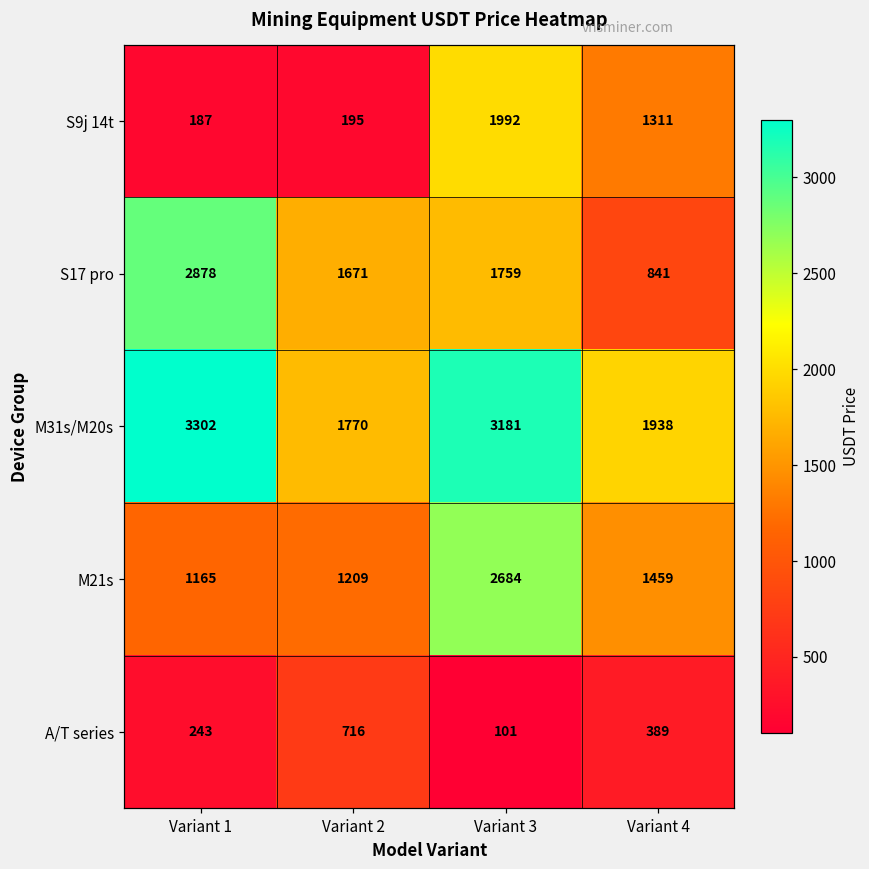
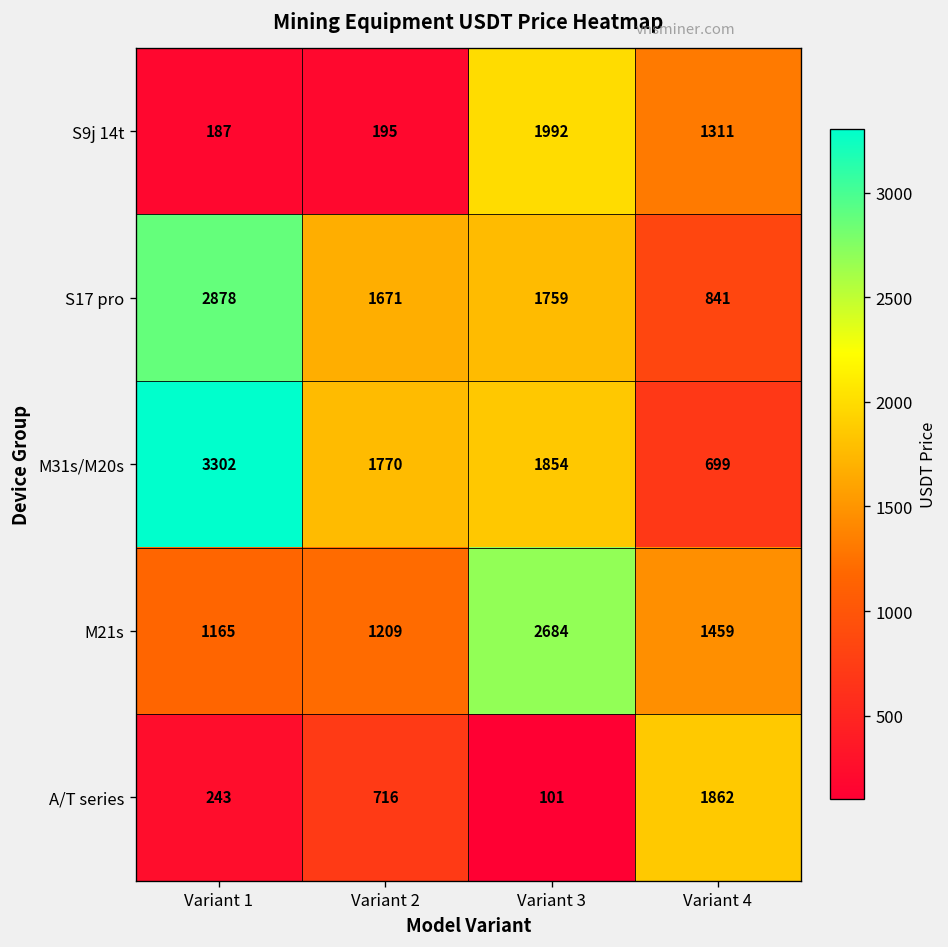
M31s/M20s, Variant 3: 3181 -> 1854
M31s/M20s, Variant 4: 1938 -> 699
A/T series, Variant 4: 389 -> 1862
